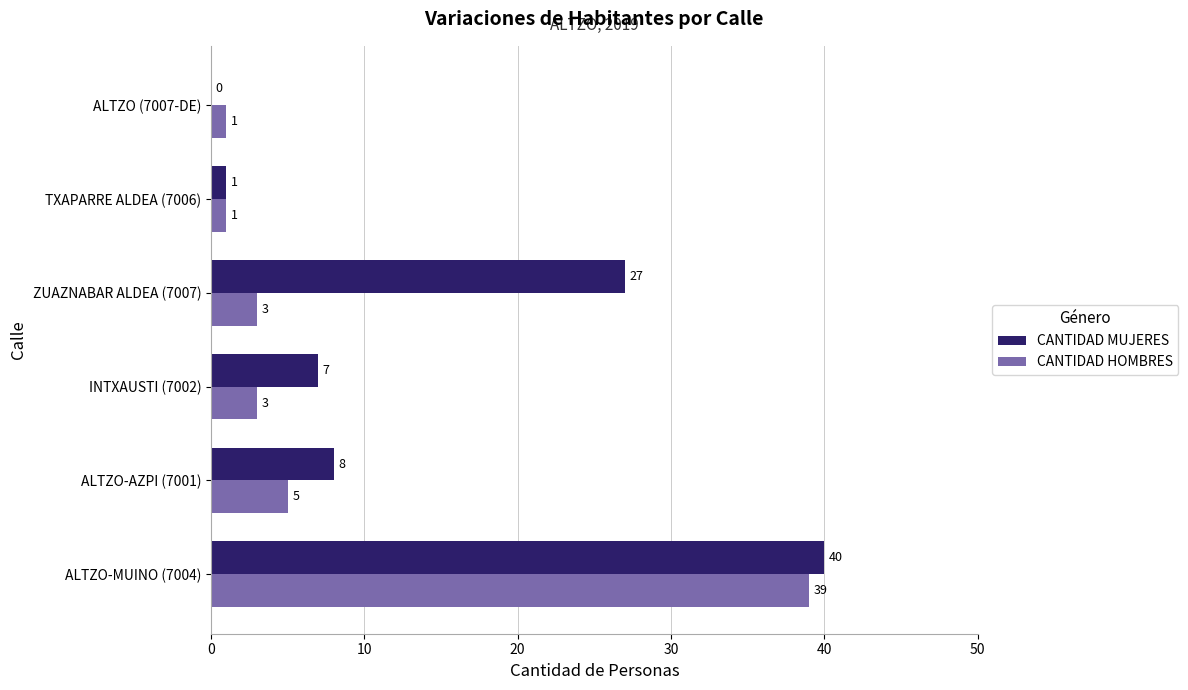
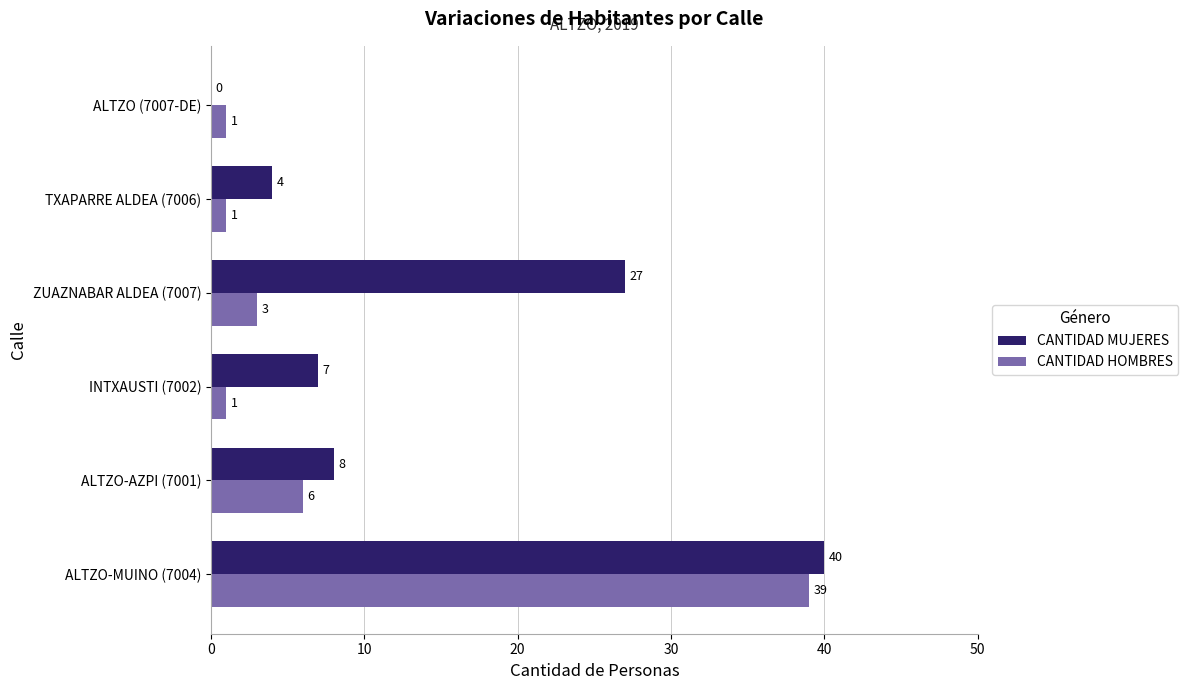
CANTIDAD MUJERES, TXAPARRE ALDEA (7006): 1 -> 4
CANTIDAD HOMBRES, INTXAUSTI (7002): 3 -> 1
CANTIDAD HOMBRES, ALTZO-AZPI (7001): 5 -> 6
